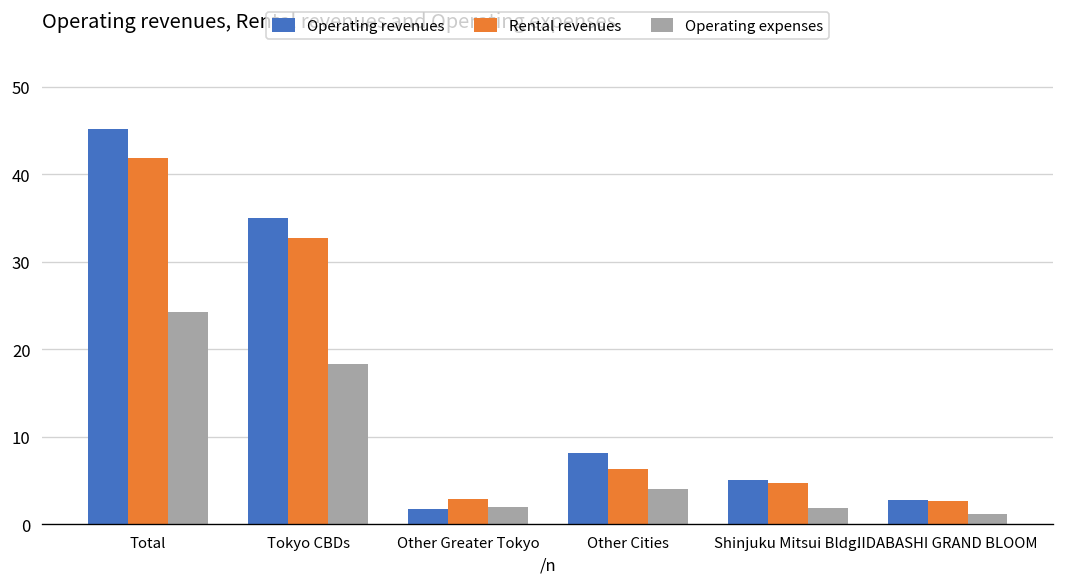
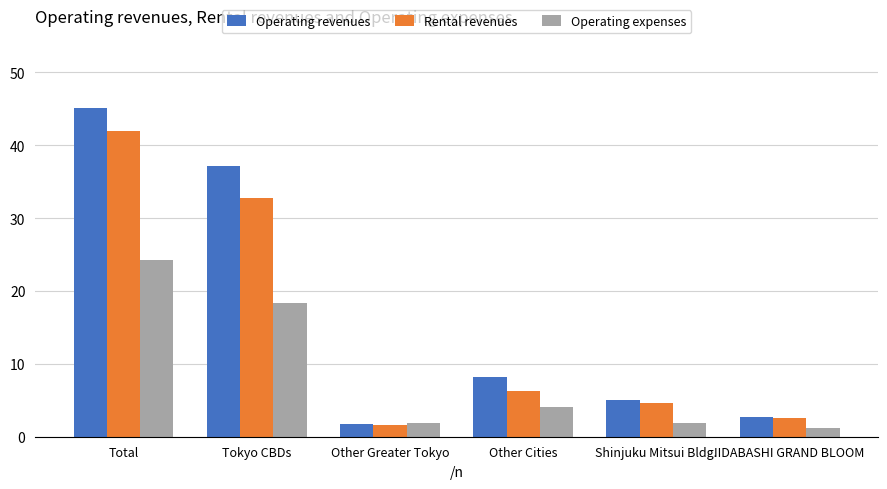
Operating revenues, Tokyo CBDs: 35 -> 37
Rental revenues, Other Greater Tokyo: 3 -> 2
